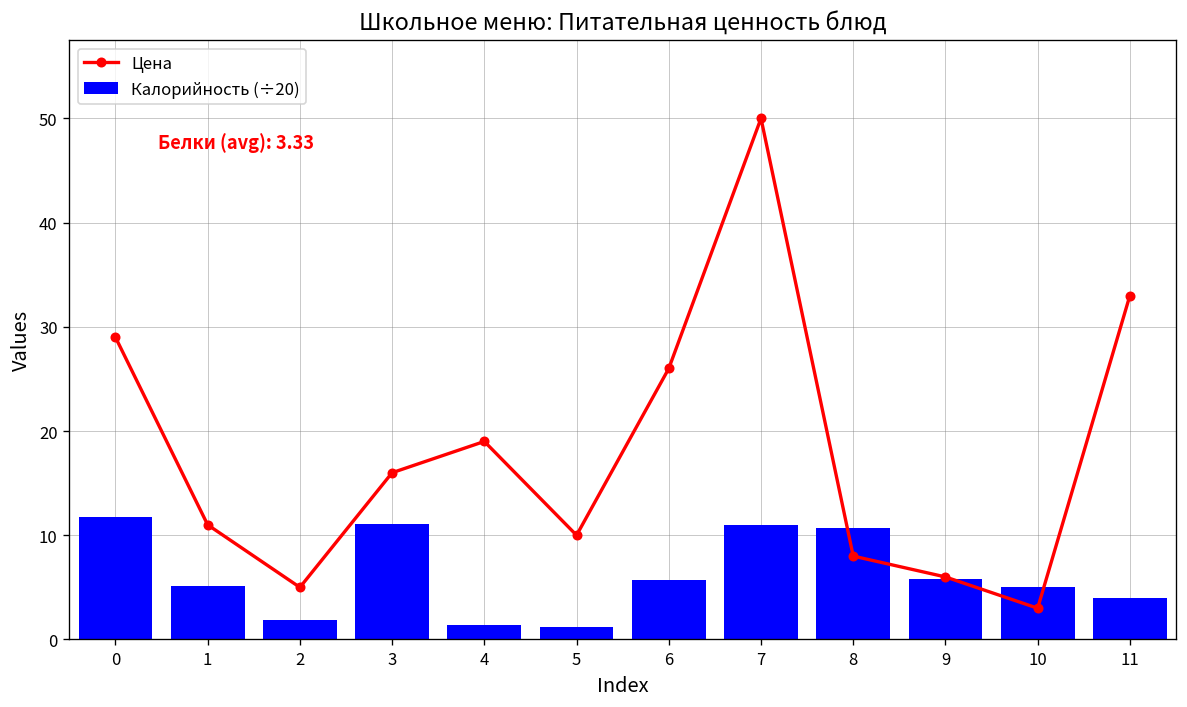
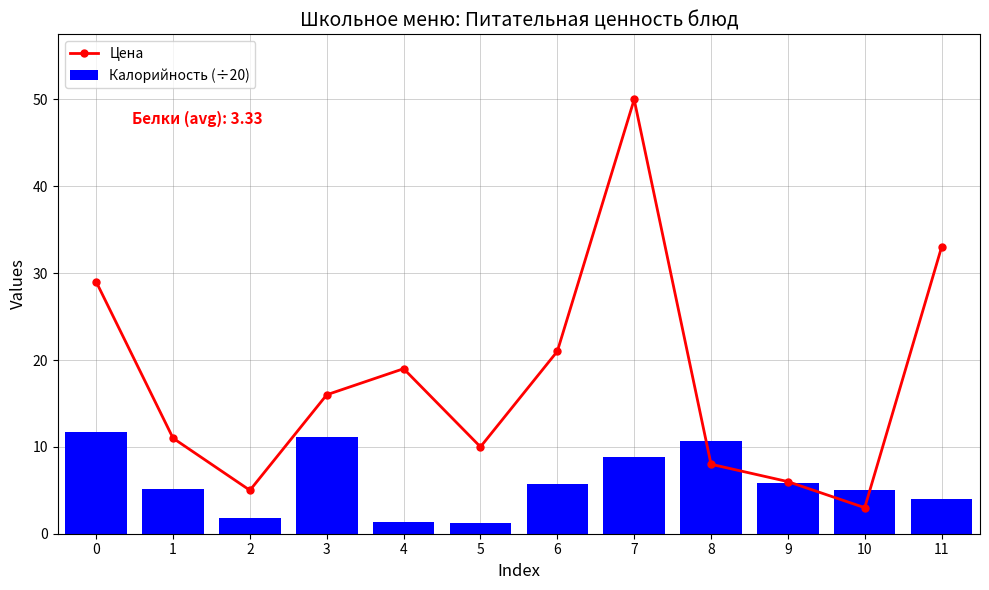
Цена, 6: 26 -> 21
Калорийность (÷20), 7: 11 -> 9
